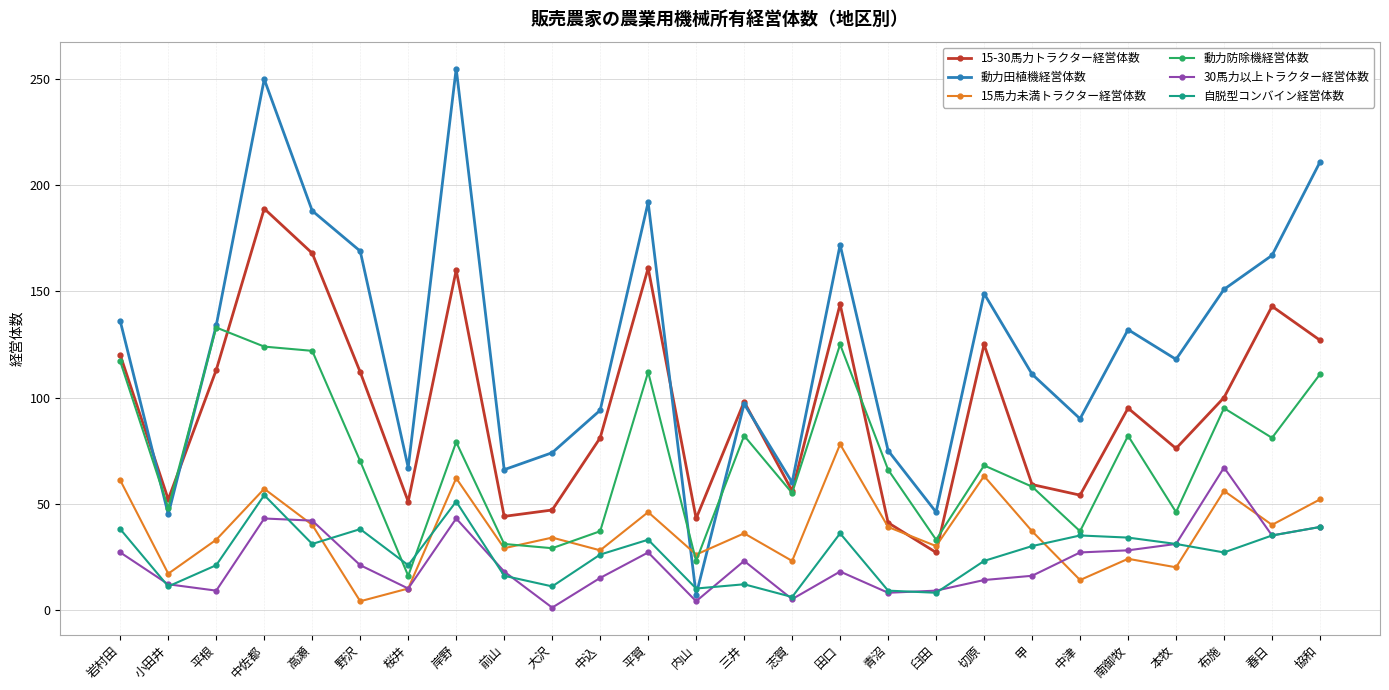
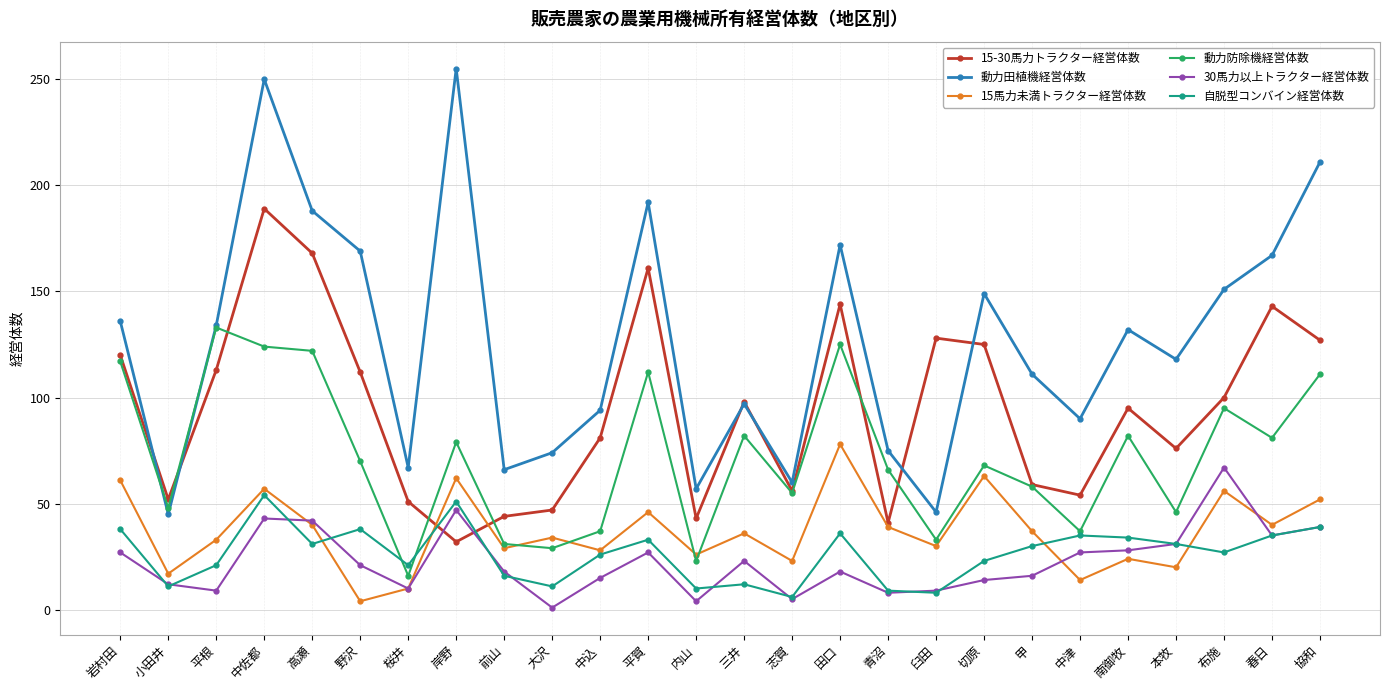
15-30馬力トラクター経営体数, 岸野: 160 -> 32
30馬力以上トラクター経営体数, 岸野: 43 -> 47
動力田植機経営体数, 内山: 7 -> 57
15-30馬力トラクター経営体数, 臼田: 27 -> 128
